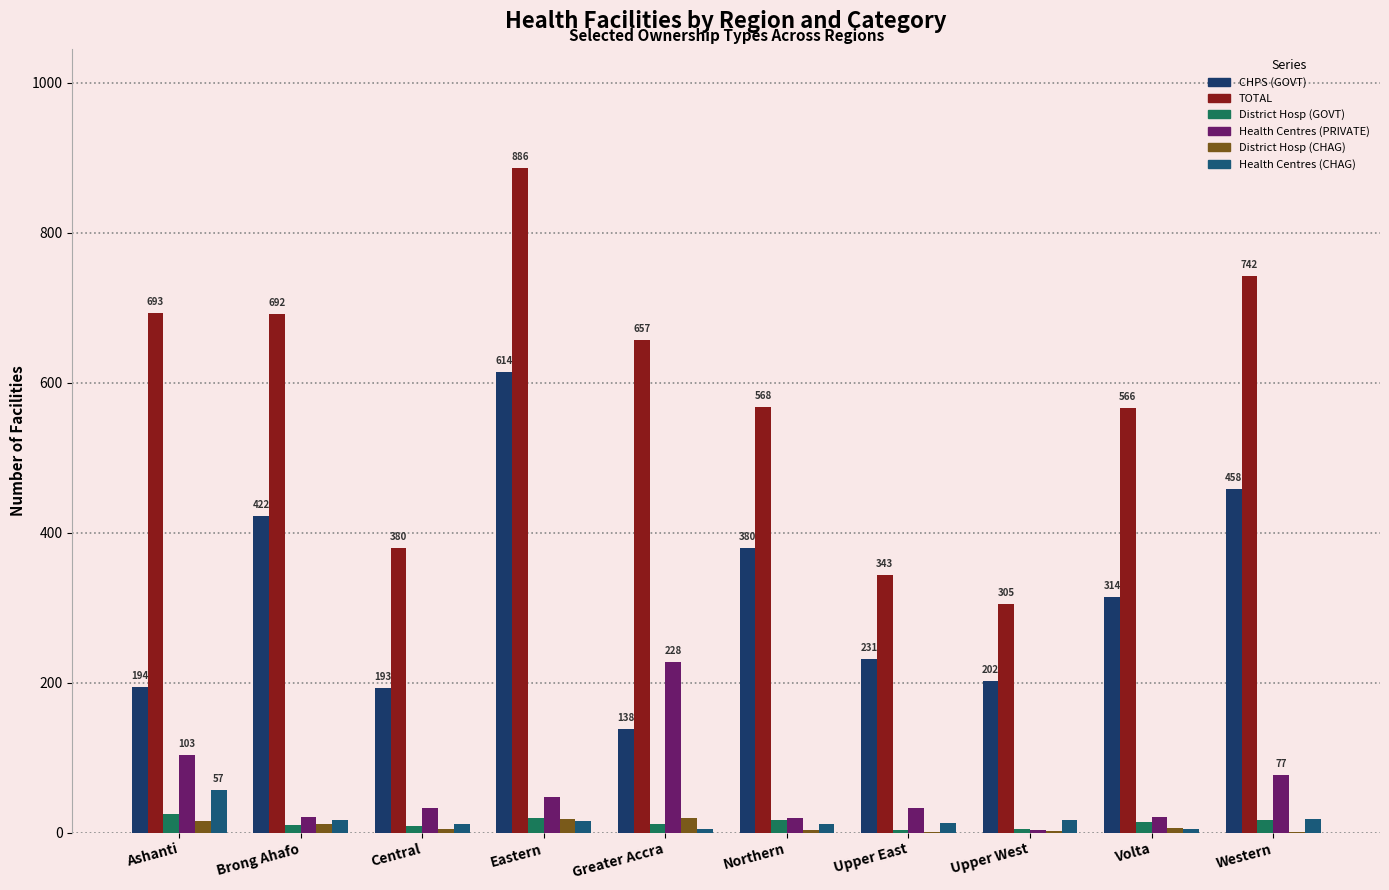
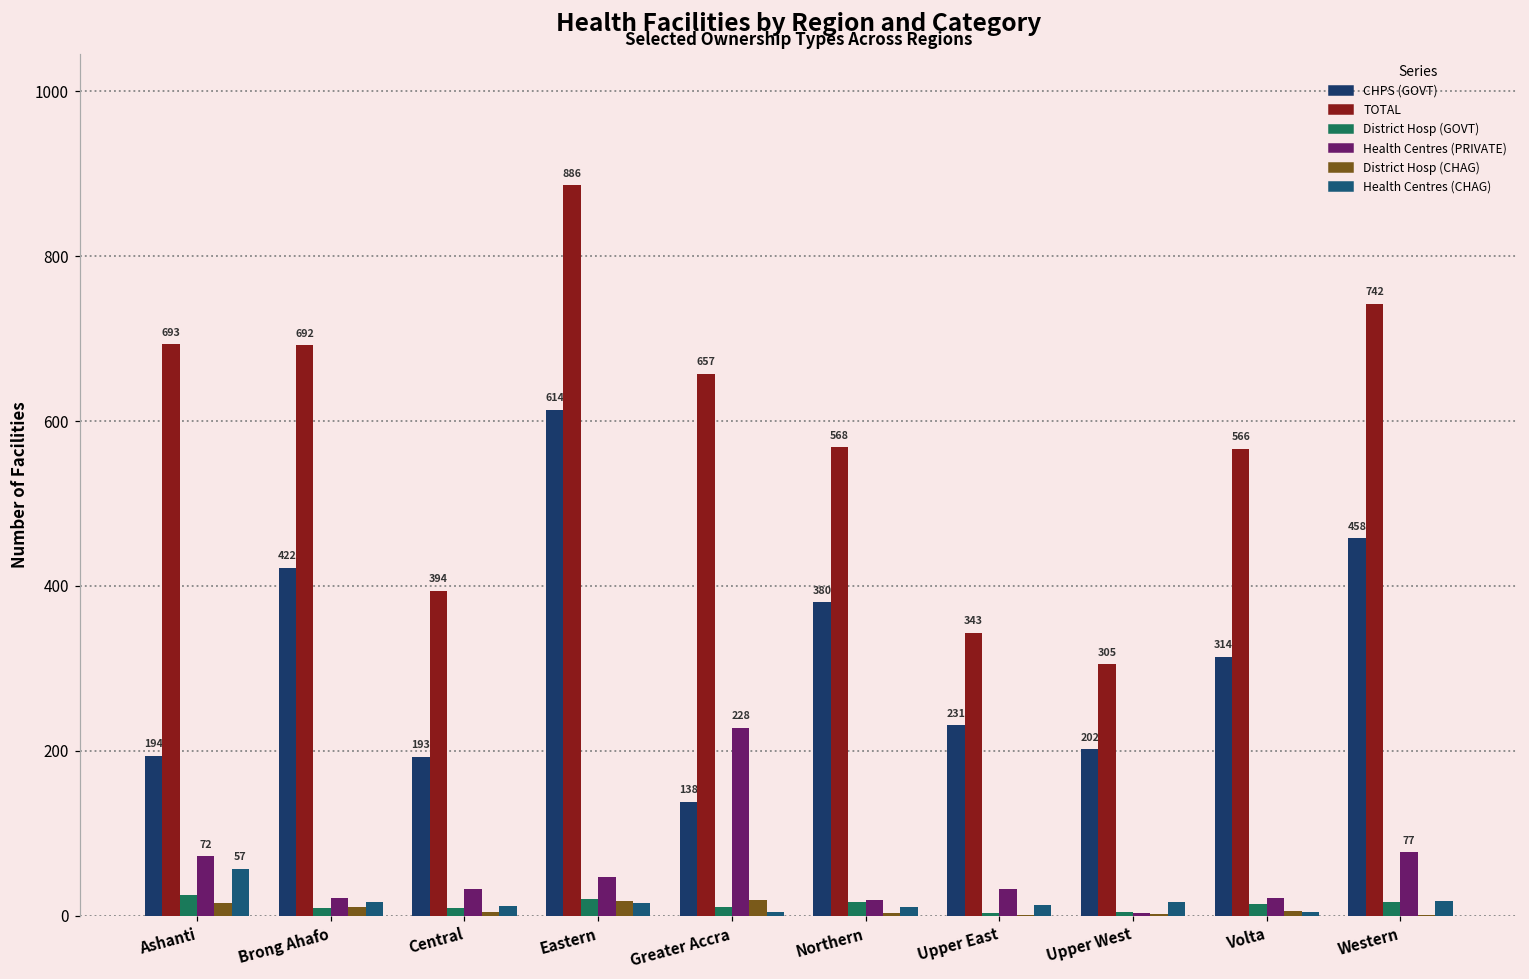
Health Centres (PRIVATE), Ashanti: 103 -> 72
TOTAL, Central: 380 -> 394
